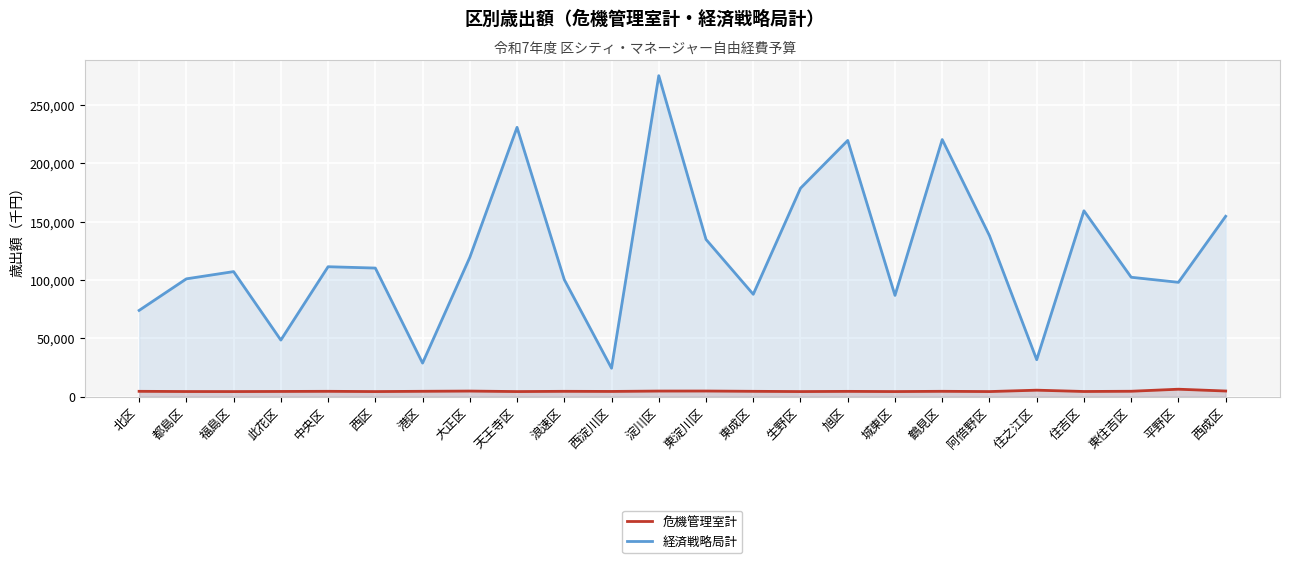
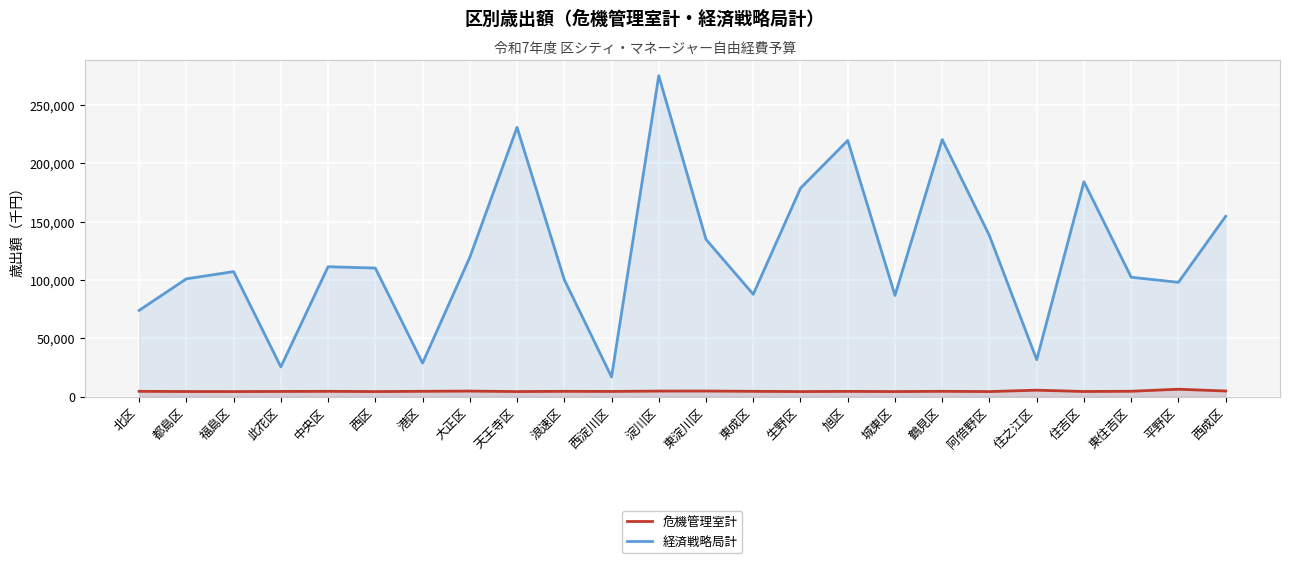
経済戦略局計, 此花区: 49,000 -> 26,000
経済戦略局計, 西淀川区: 24,000 -> 17,000
経済戦略局計, 住吉区: 159,000 -> 184,000
